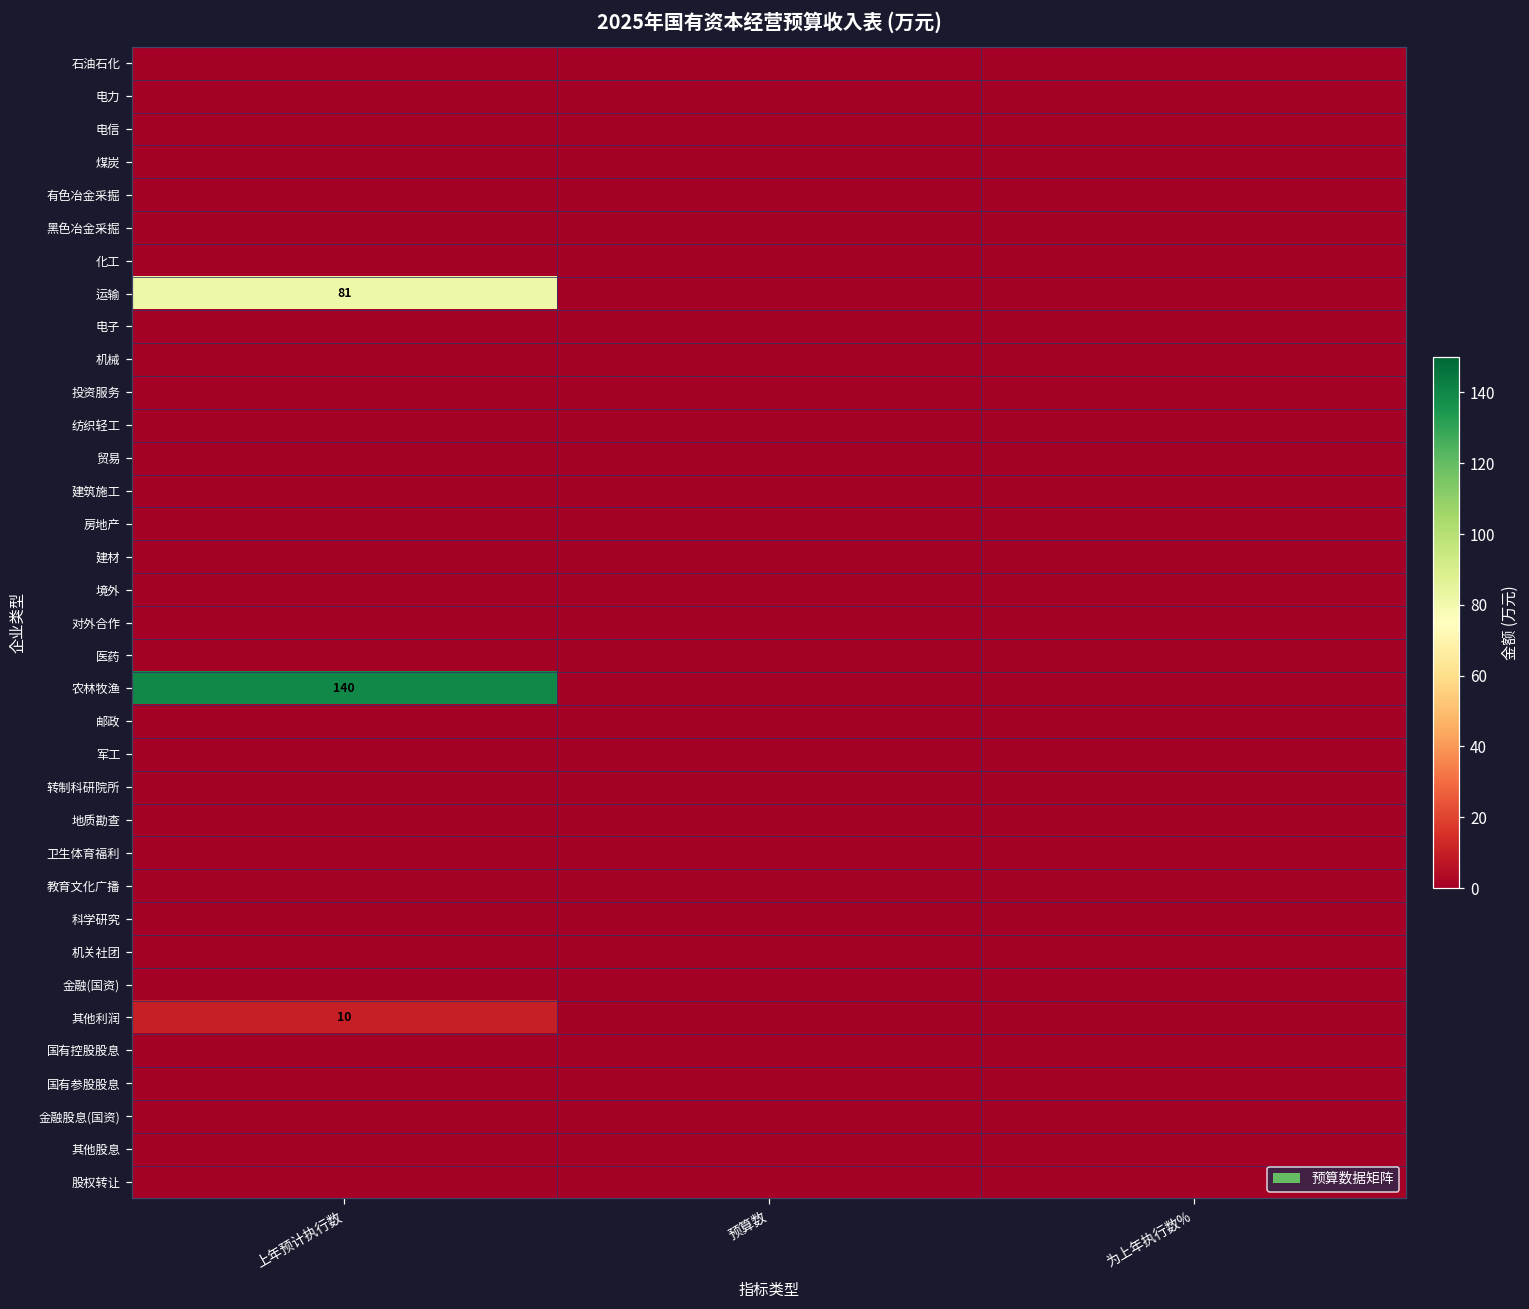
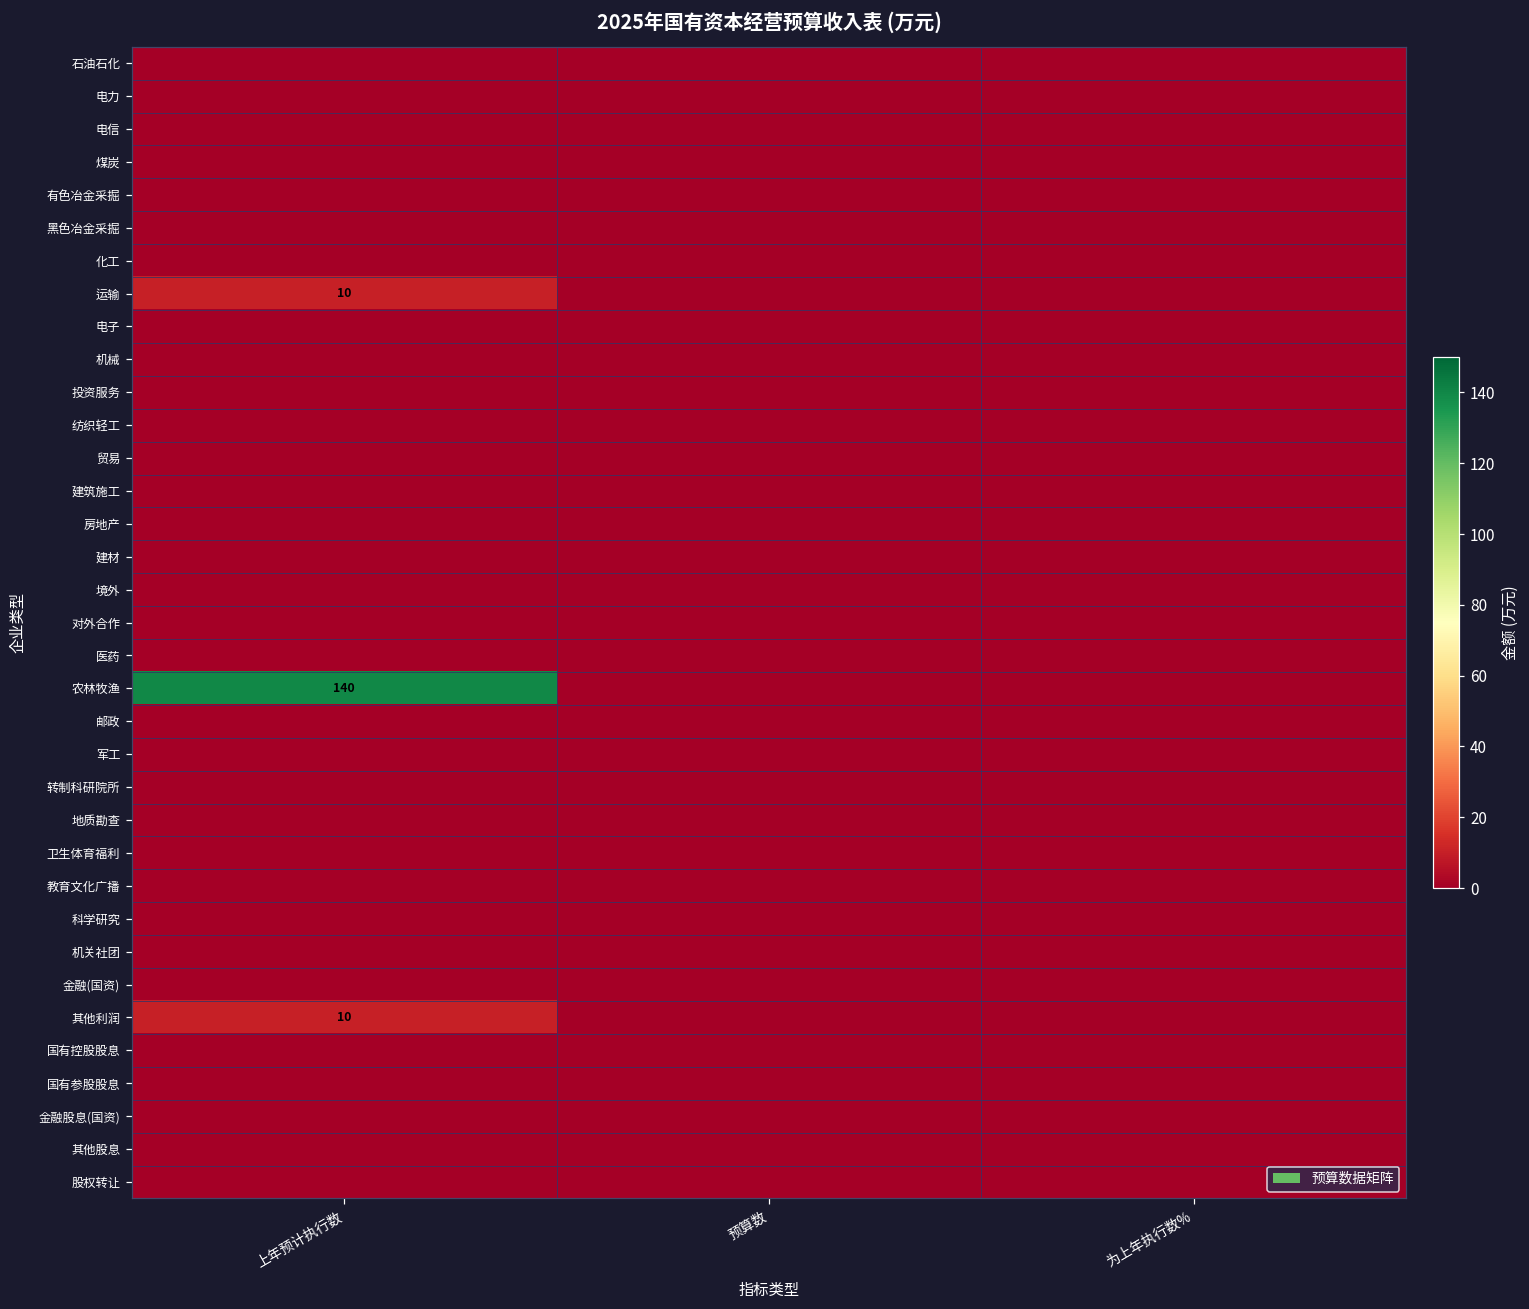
运输, 上年预计执行数: 81 -> 10
